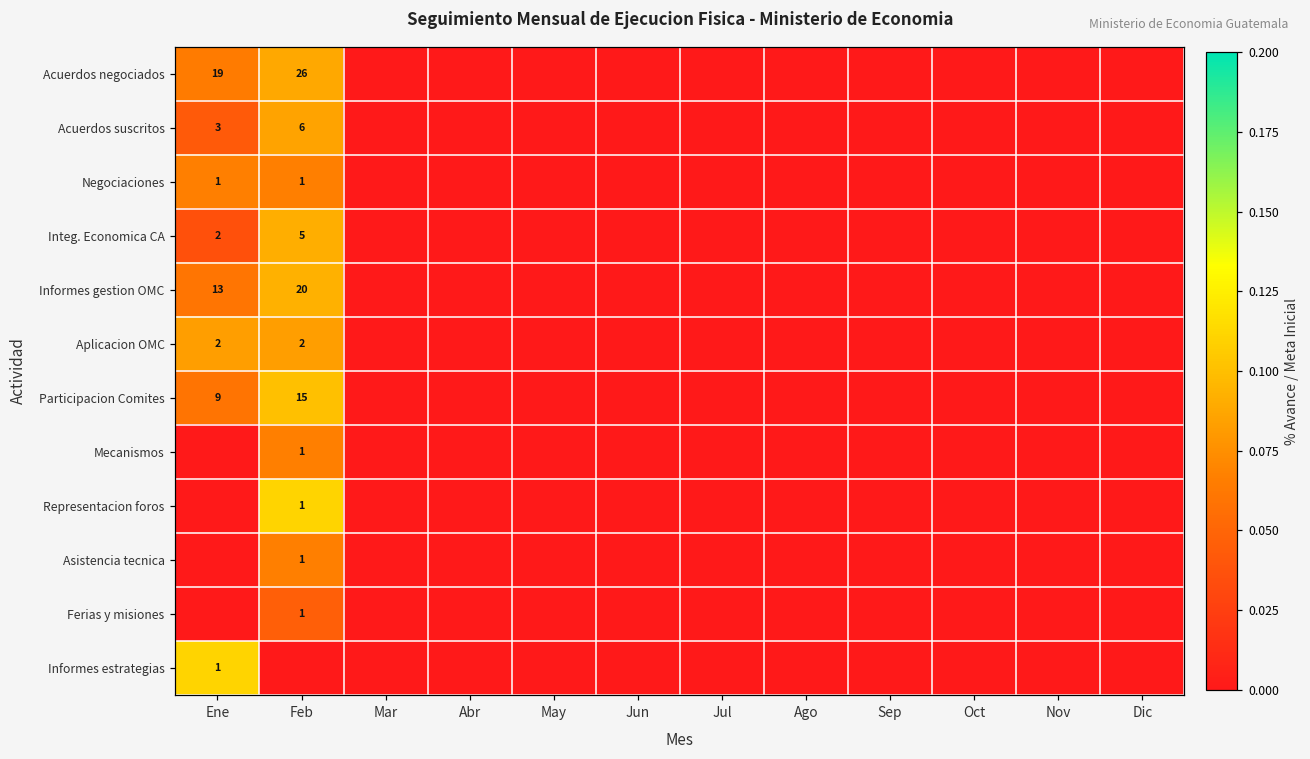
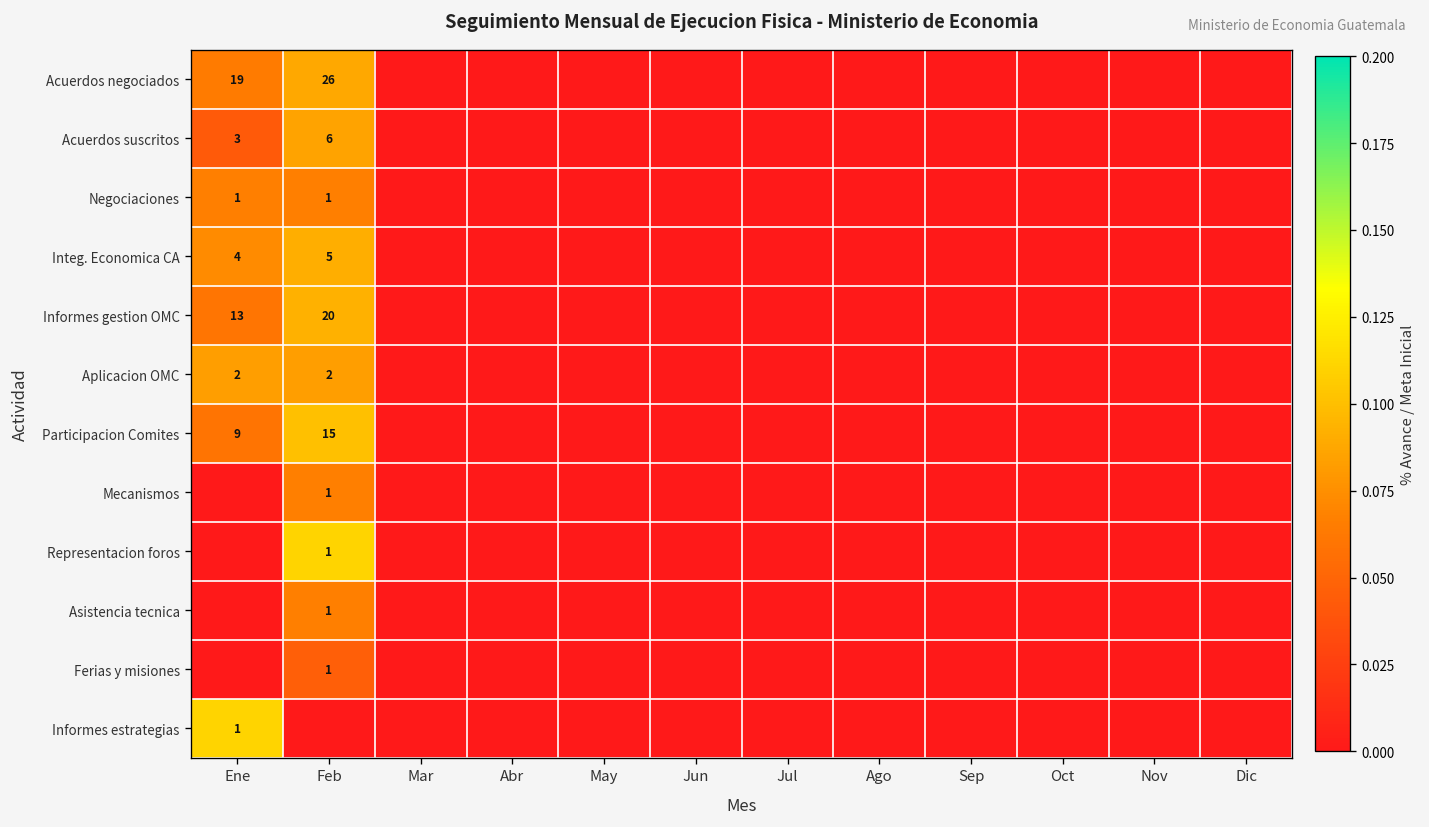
Integ. Economica CA, Ene: 2 -> 4
